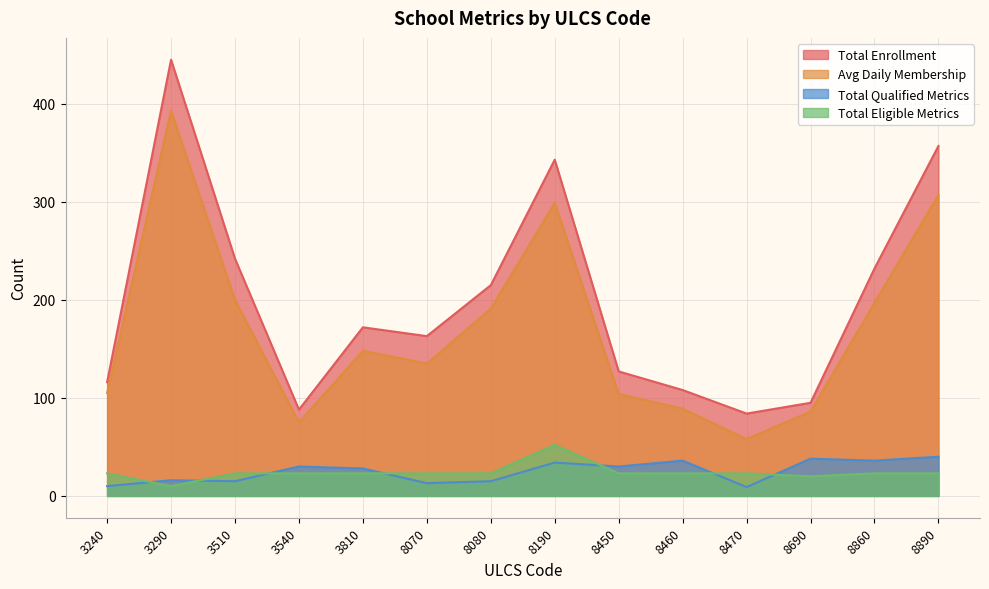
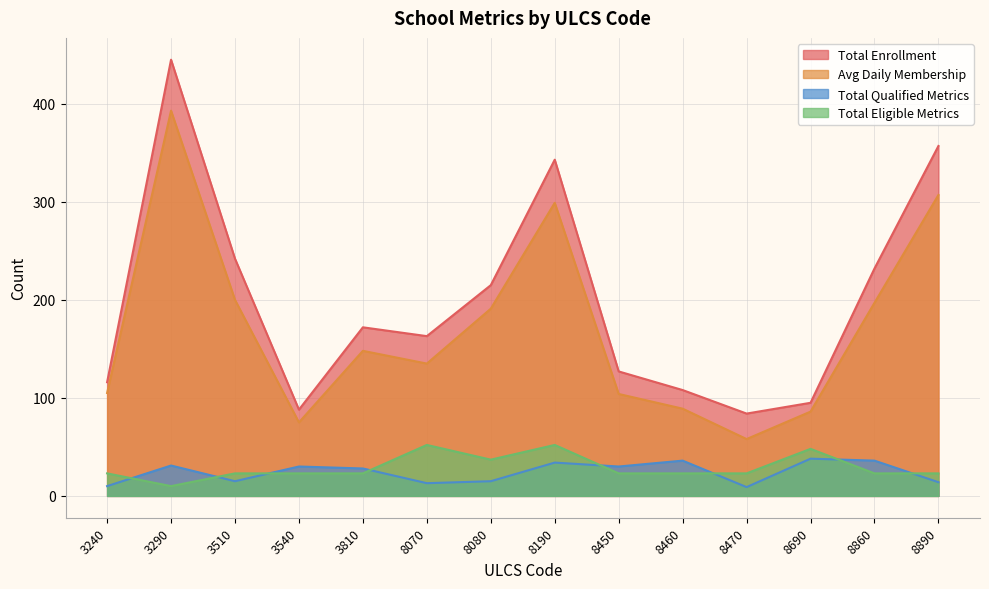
Total Qualified Metrics, 3290: 20 -> 30
Total Eligible Metrics, 8070: 20 -> 50
Total Eligible Metrics, 8080: 20 -> 40
Total Eligible Metrics, 8690: 20 -> 50
Total Qualified Metrics, 8890: 40 -> 10
